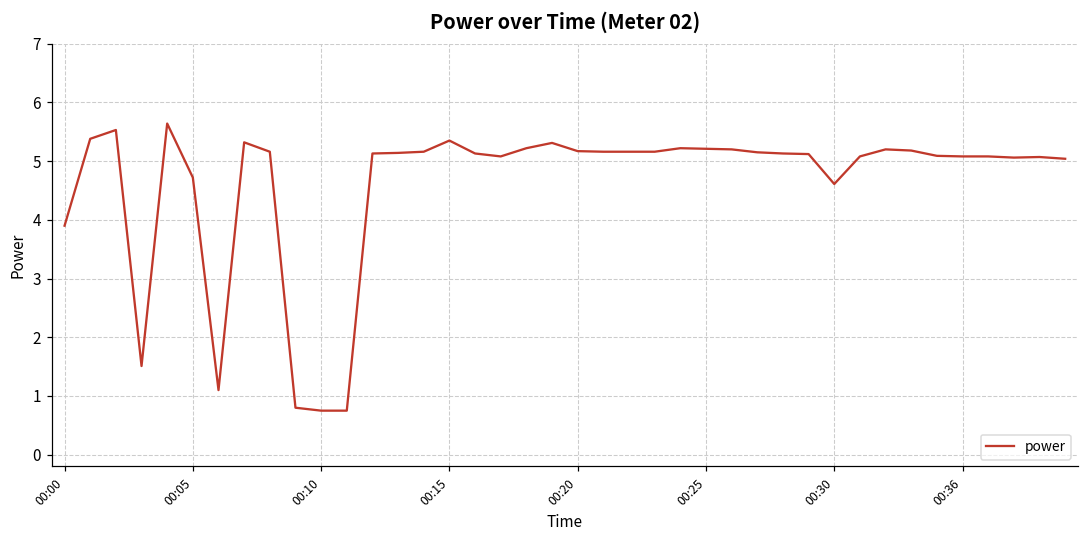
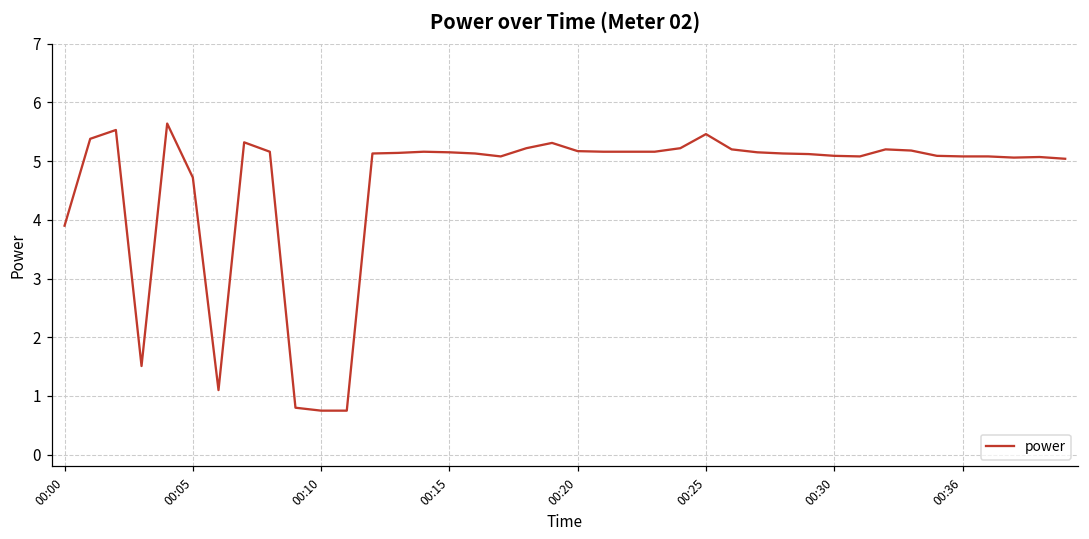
00:15: 5.4 -> 5.2
00:25: 5.2 -> 5.5
00:30: 4.6 -> 5.1
